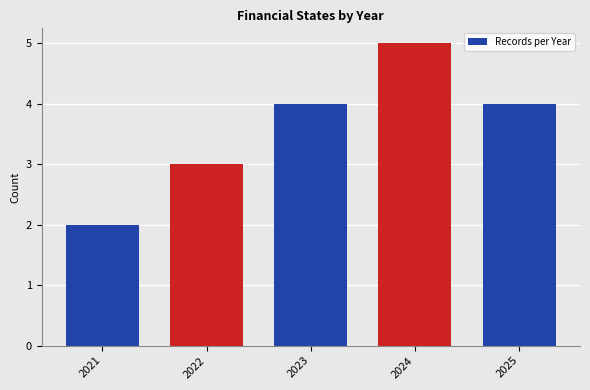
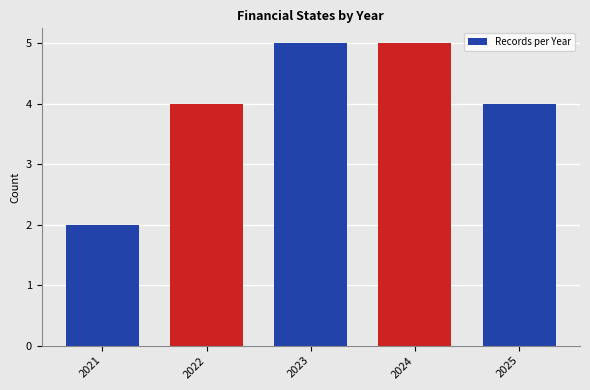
2022: 3 -> 4
2023: 4 -> 5
